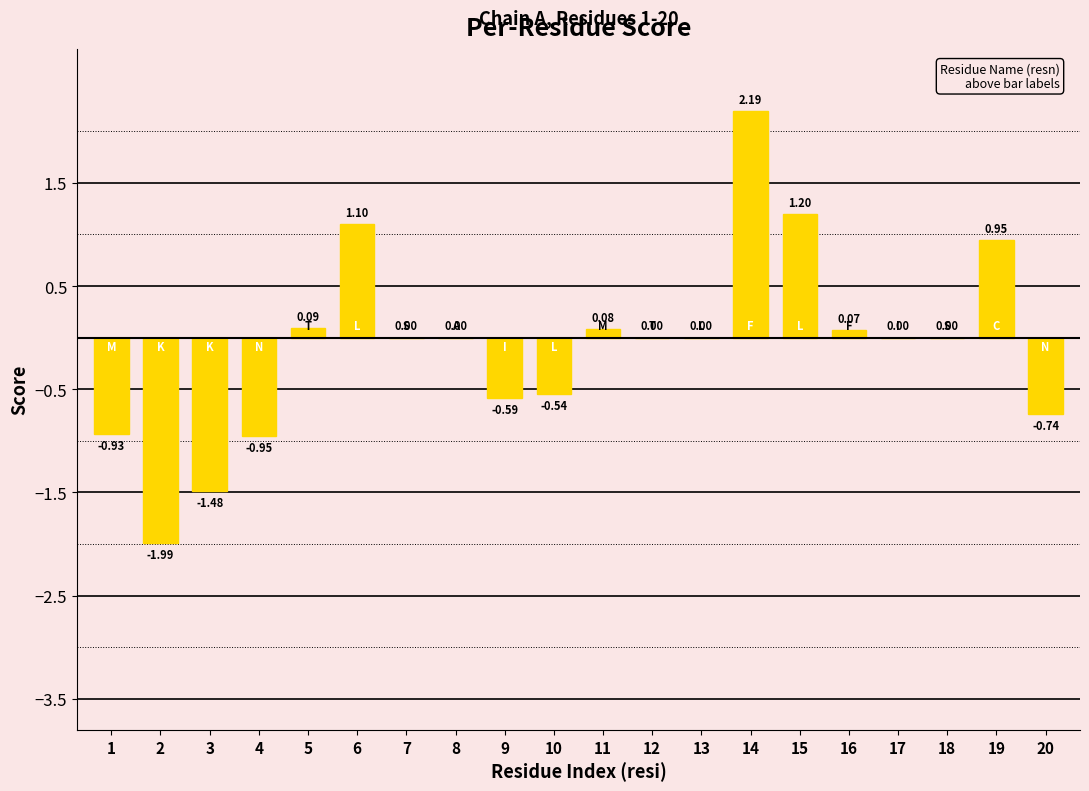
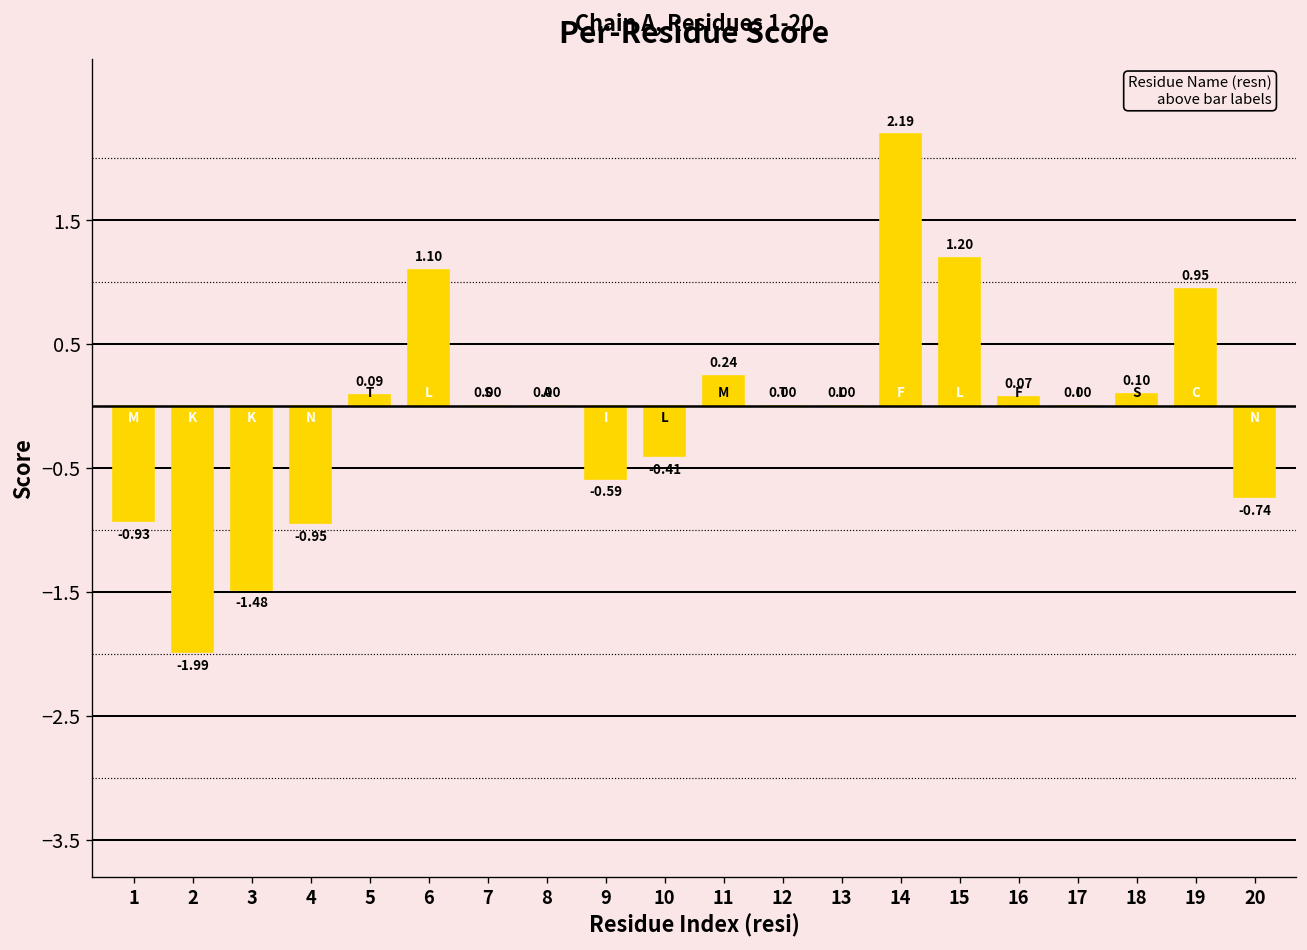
10: -0.54 -> -0.41
11: 0.08 -> 0.24
18: 0.00 -> 0.10
